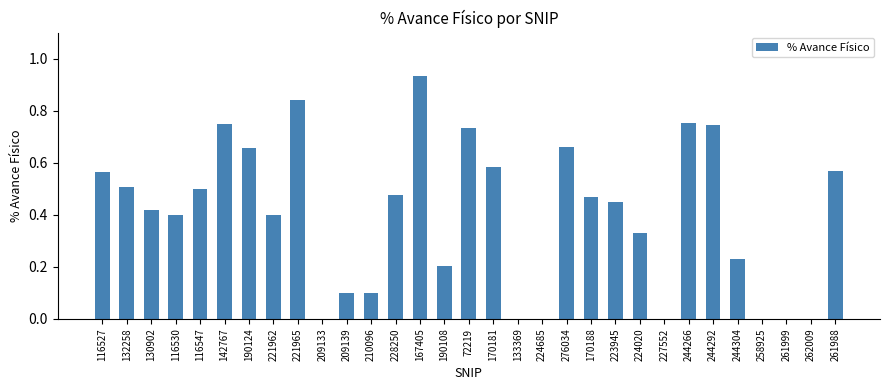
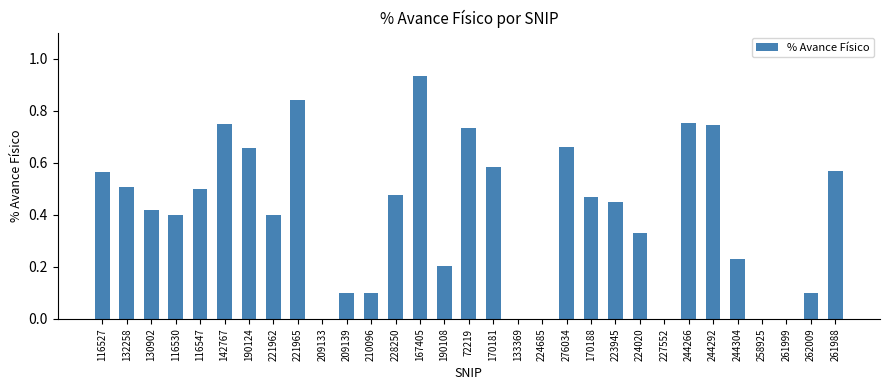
262009: 0.0 -> 0.1
